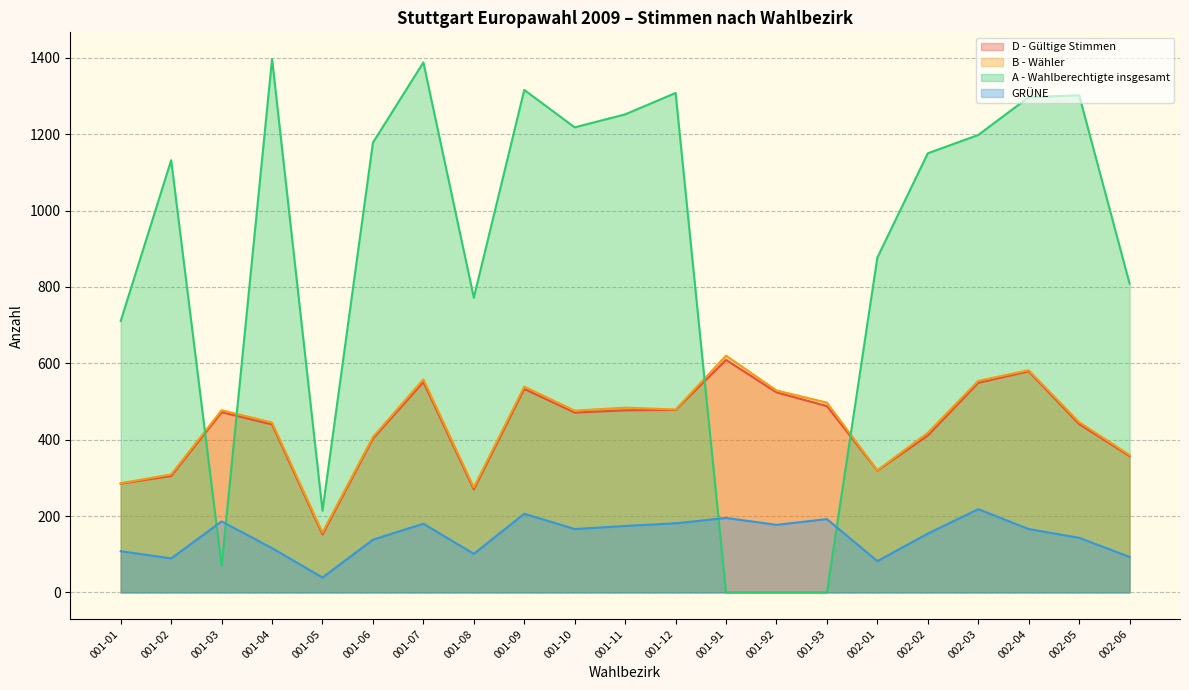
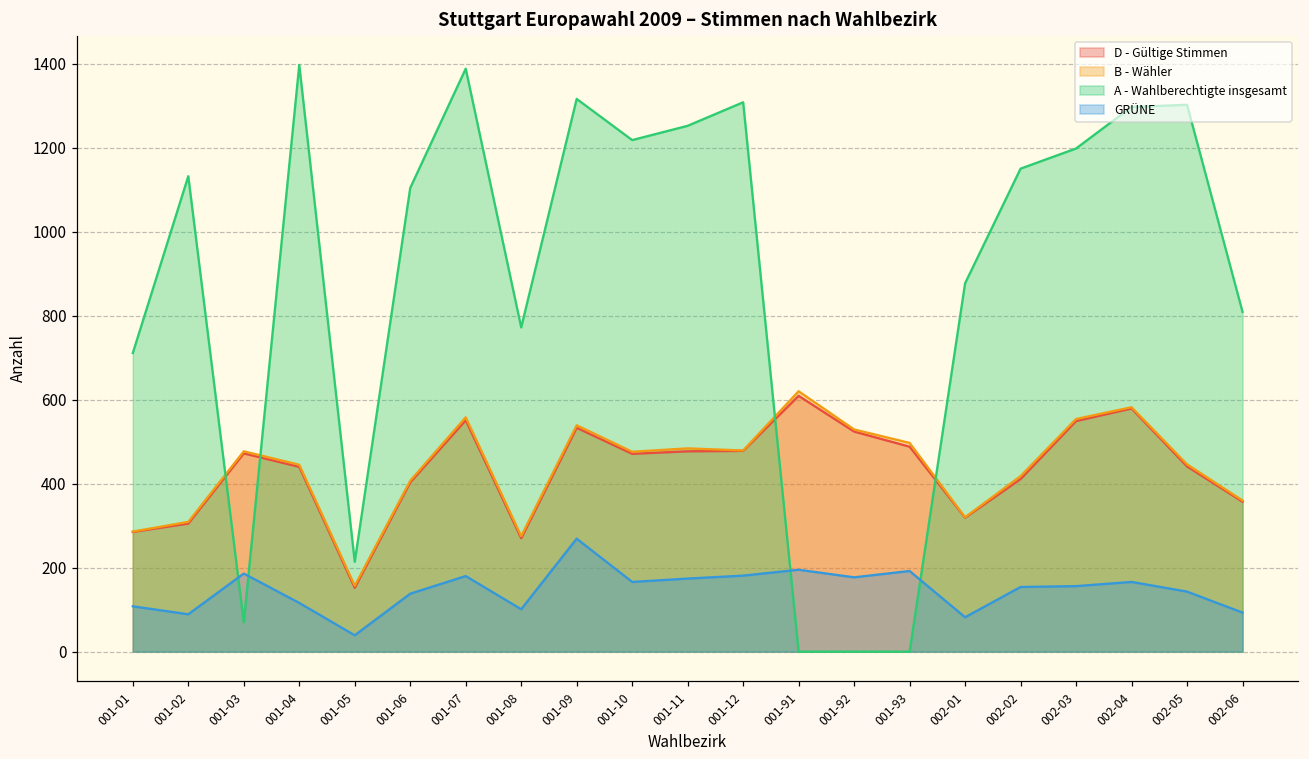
A - Wahlberechtigte insgesamt, 001-06: 1180 -> 1100
GRÜNE, 001-09: 210 -> 270
GRÜNE, 002-03: 220 -> 160
